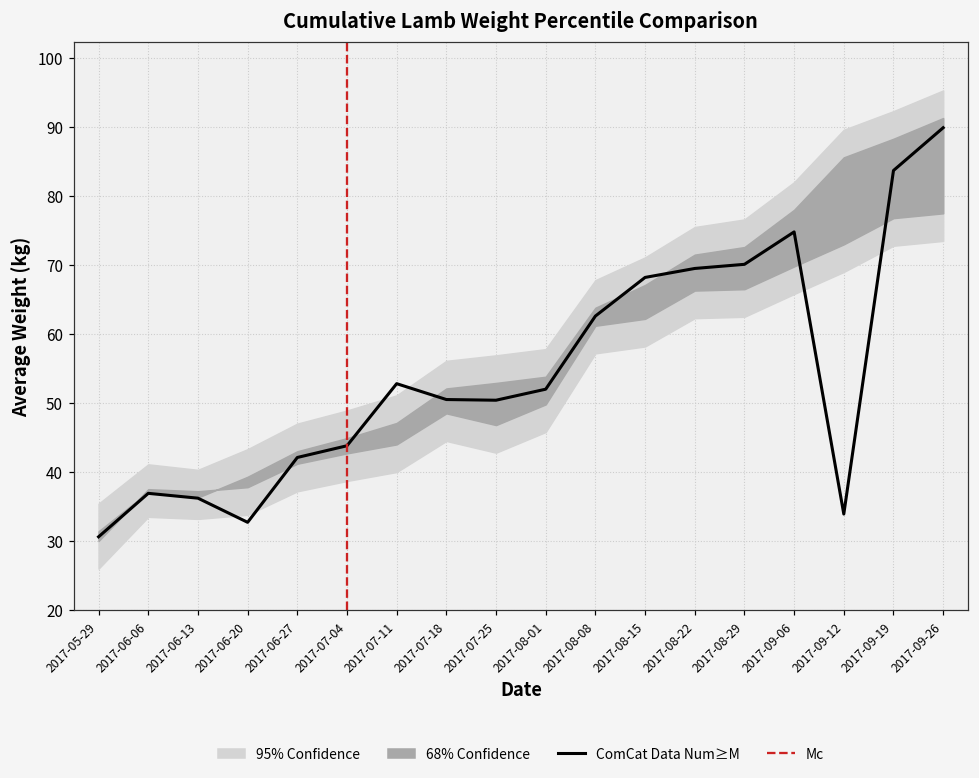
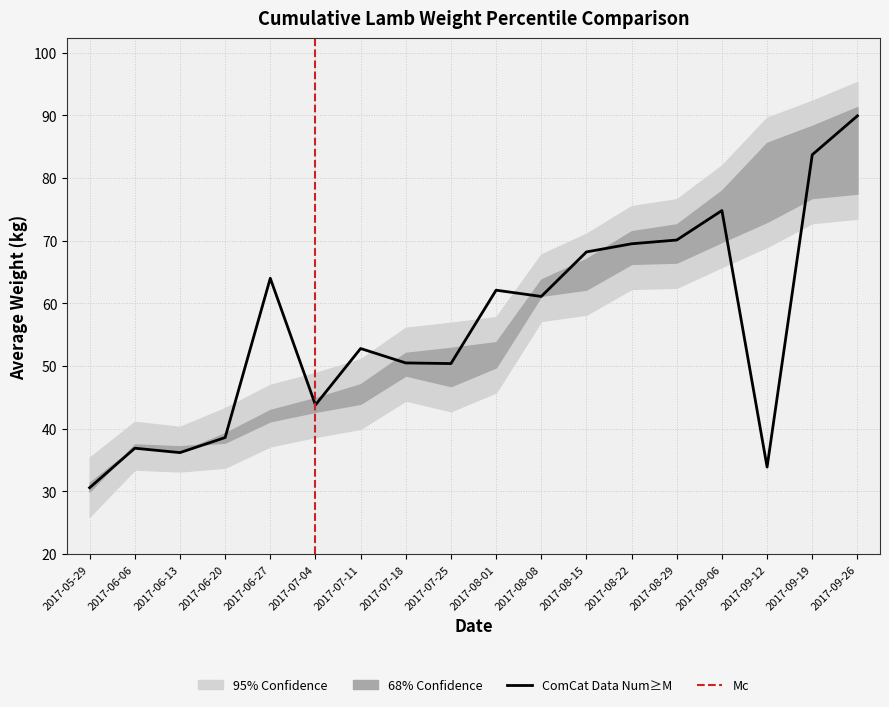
ComCat Data Num≥M, 2017-06-20: 33 -> 39
ComCat Data Num≥M, 2017-06-27: 42 -> 64
ComCat Data Num≥M, 2017-08-01: 52 -> 62
ComCat Data Num≥M, 2017-08-08: 63 -> 61
